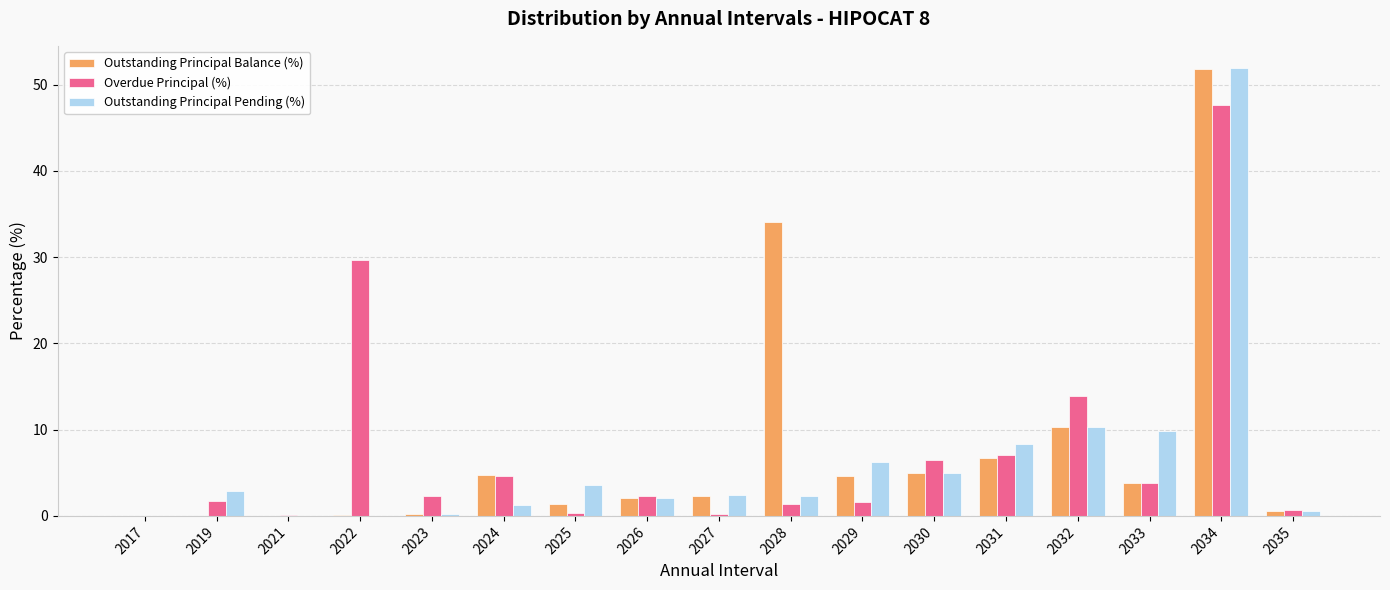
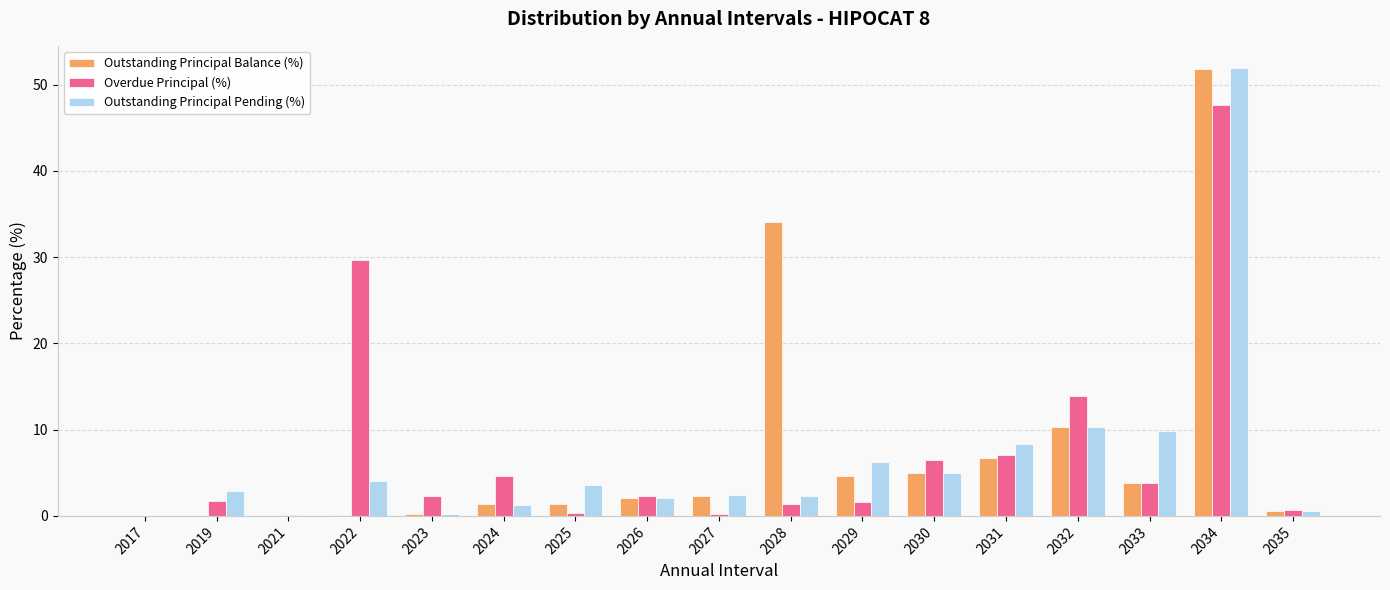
Outstanding Principal Pending (%), 2022: 0 -> 4
Outstanding Principal Balance (%), 2024: 5 -> 1
